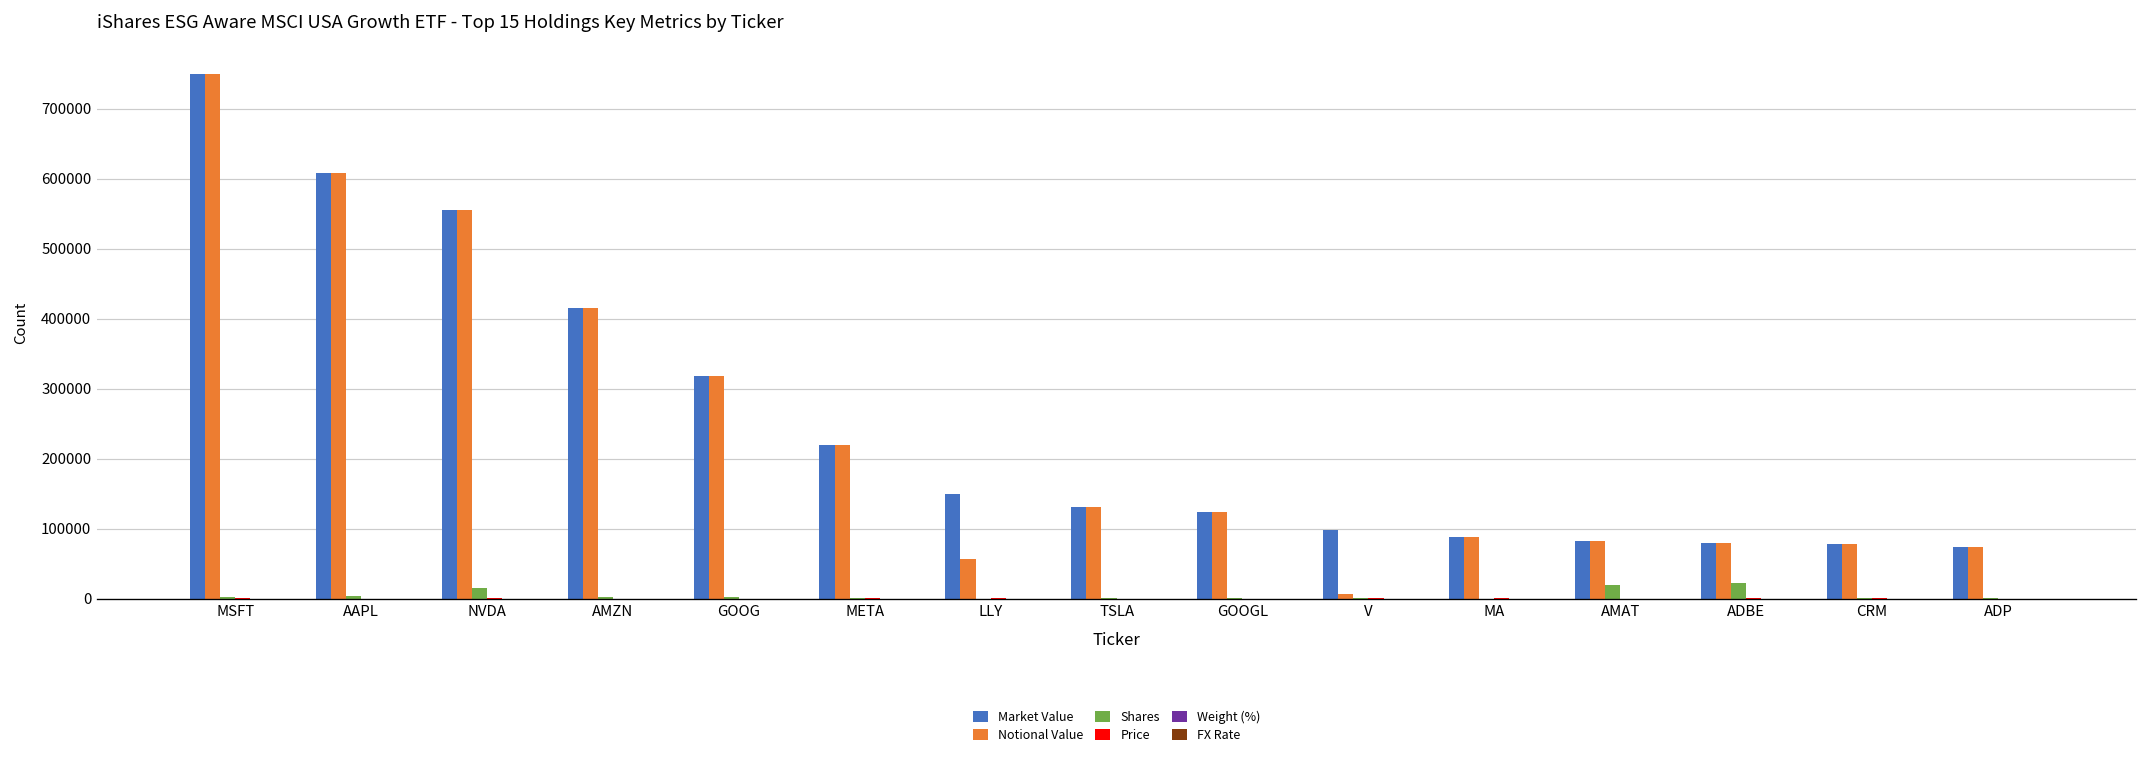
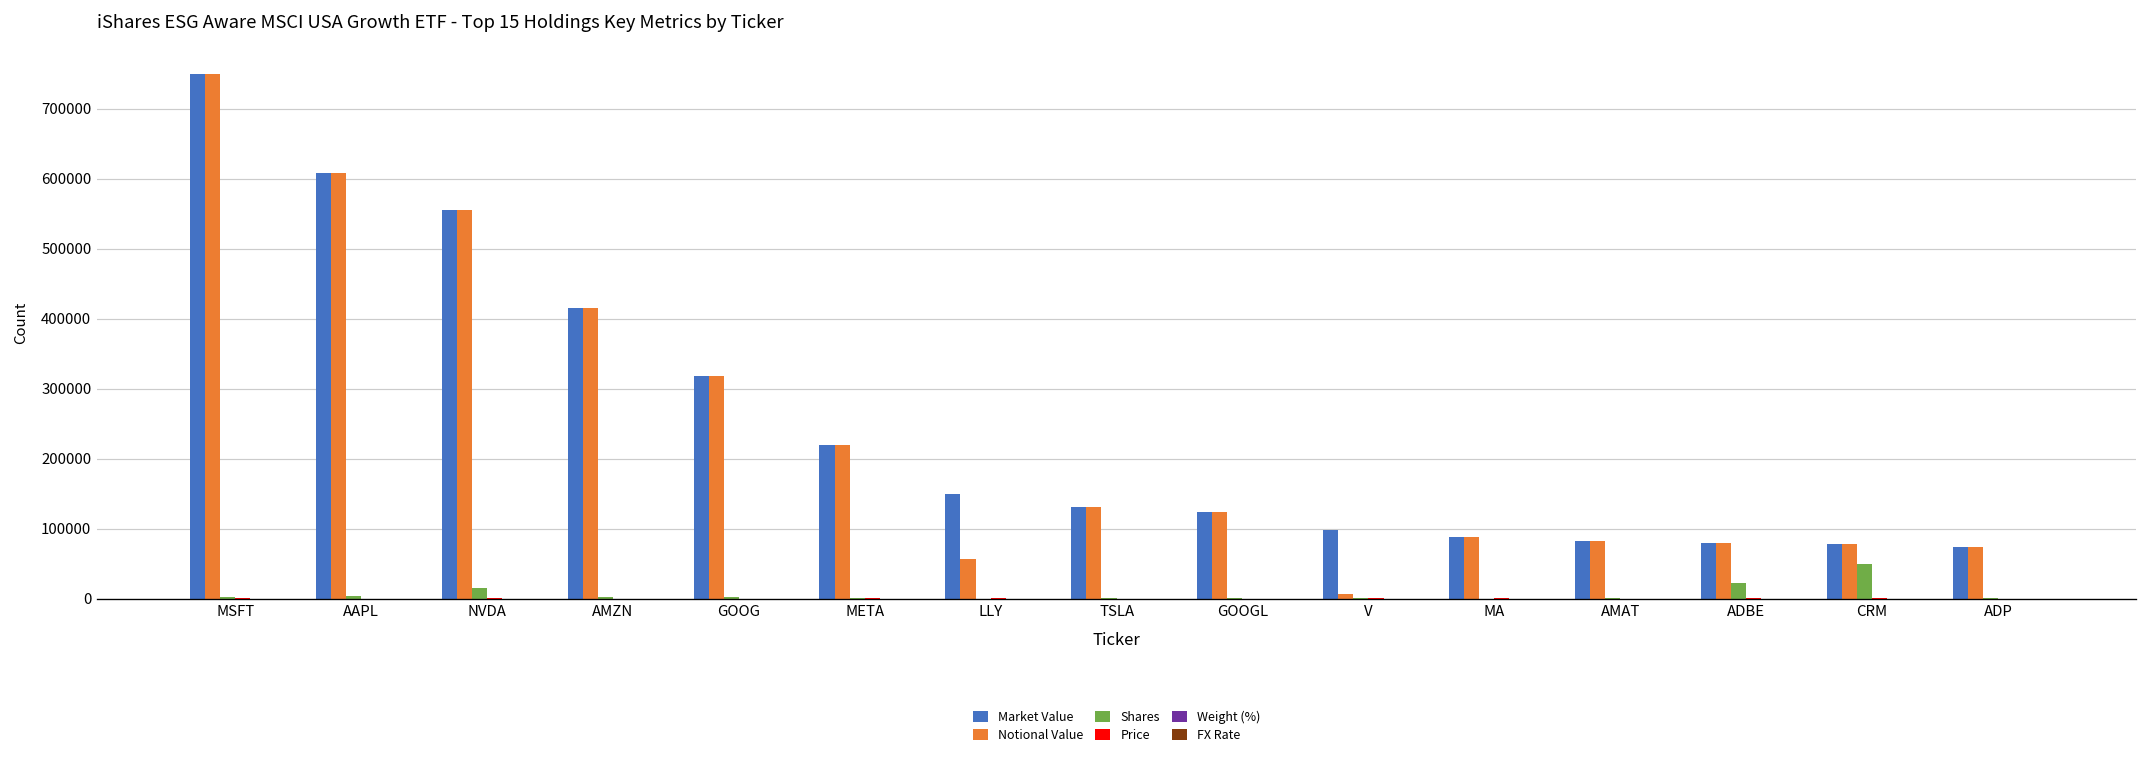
Shares, AMAT: 20000 -> 0
Shares, CRM: 0 -> 50000
